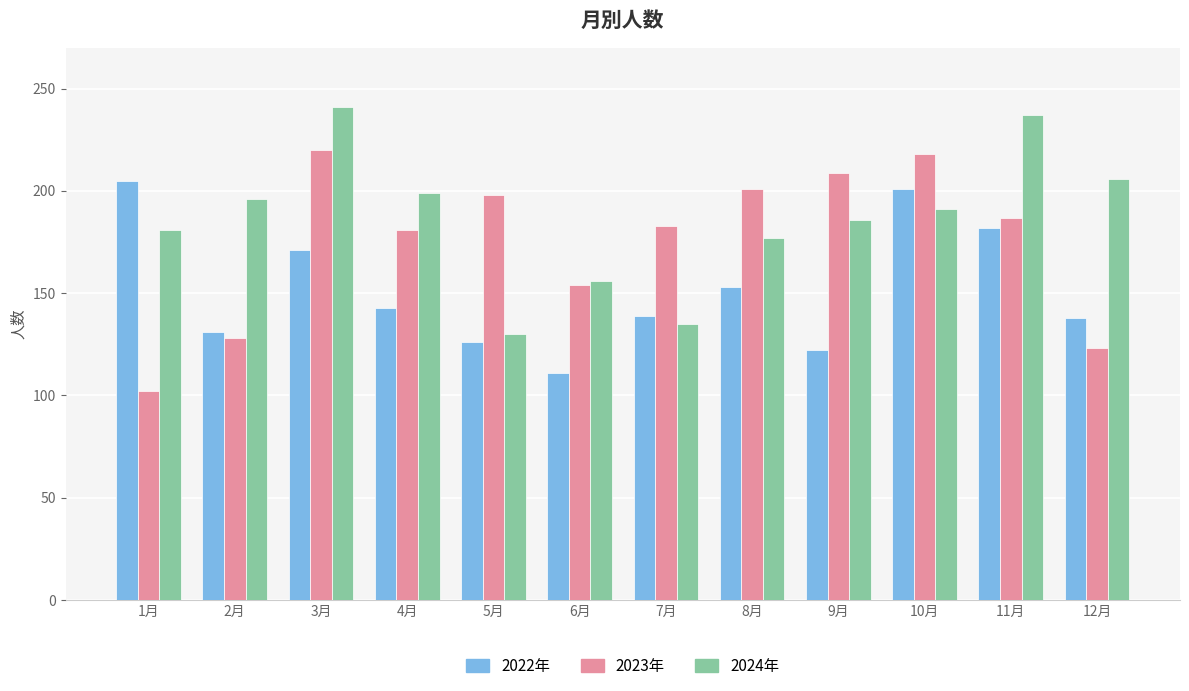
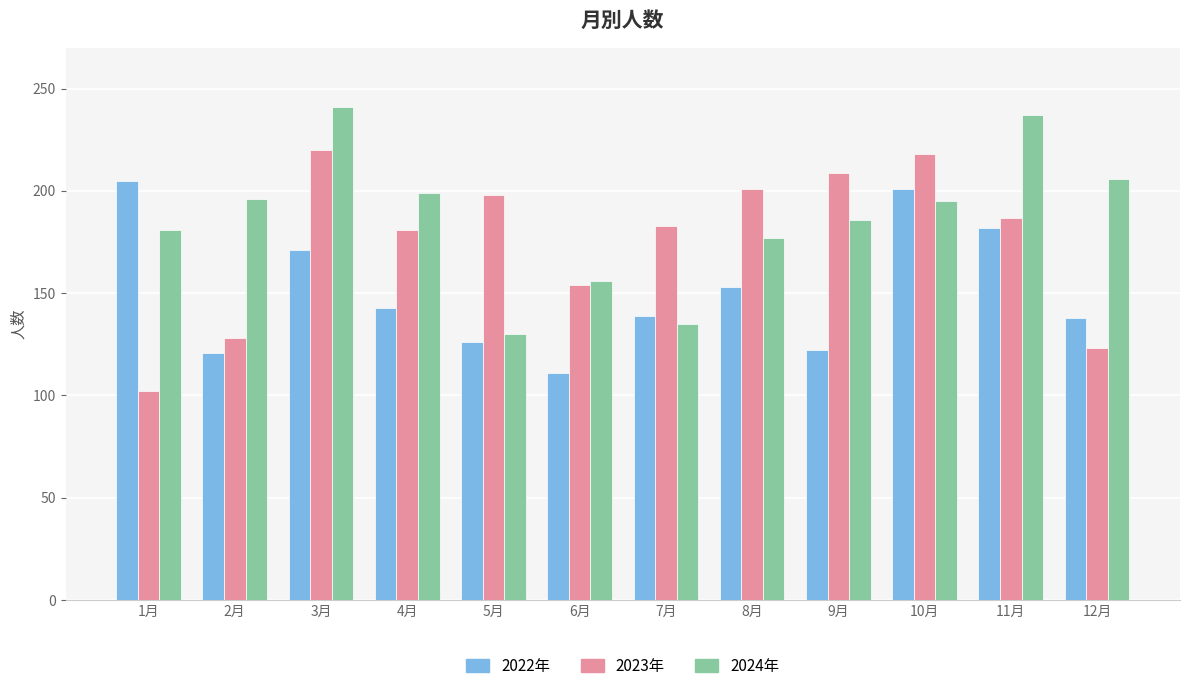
2022年, 2月: 131 -> 121
2024年, 10月: 191 -> 195
